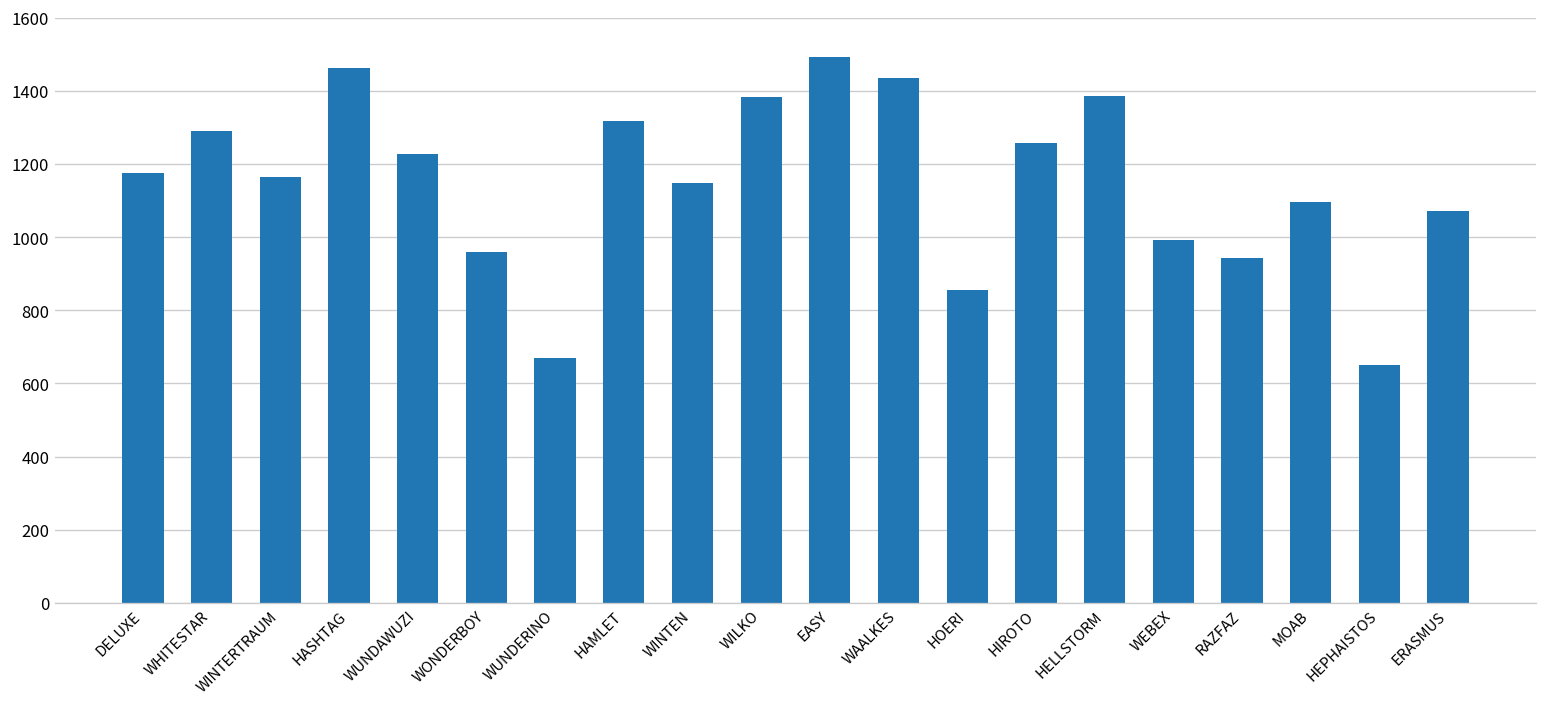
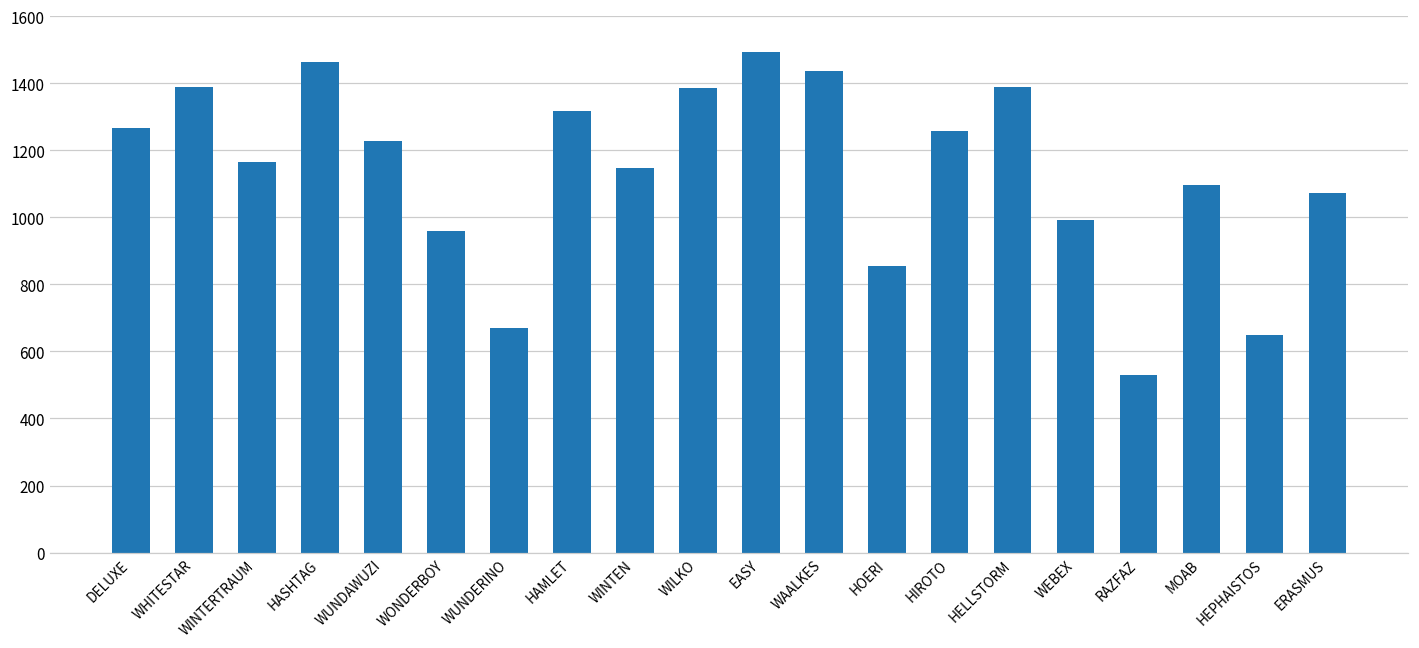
DELUXE: 1170 -> 1270
WHITESTAR: 1290 -> 1390
RAZFAZ: 940 -> 530
